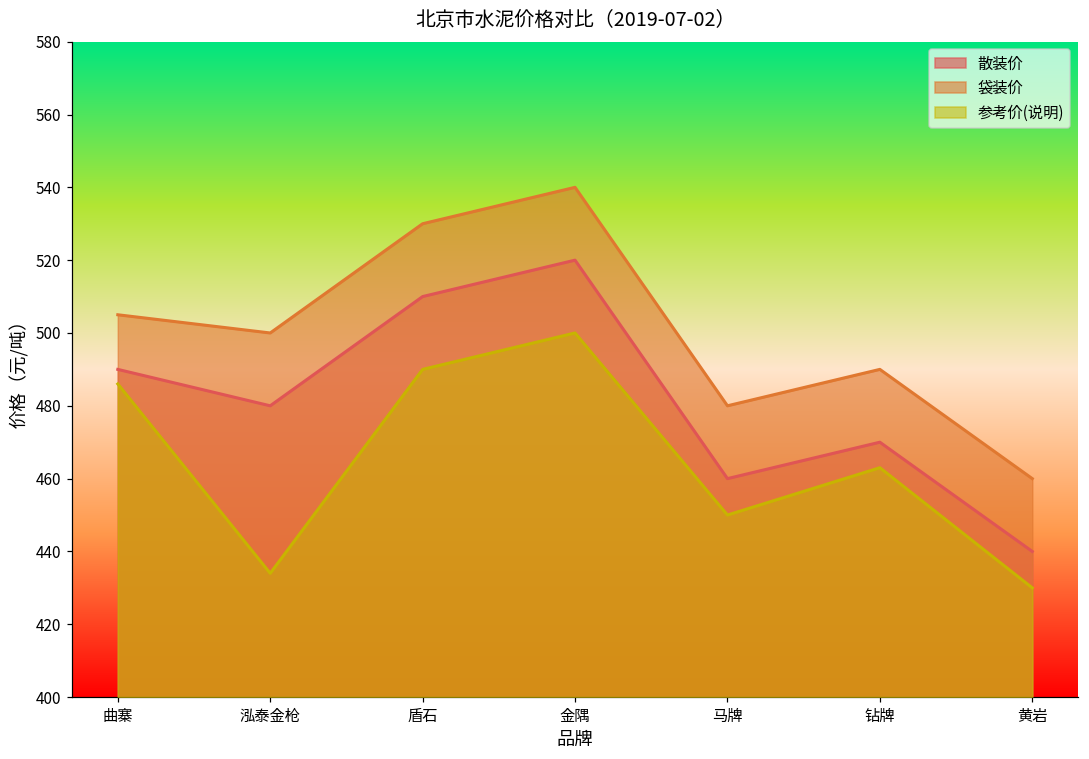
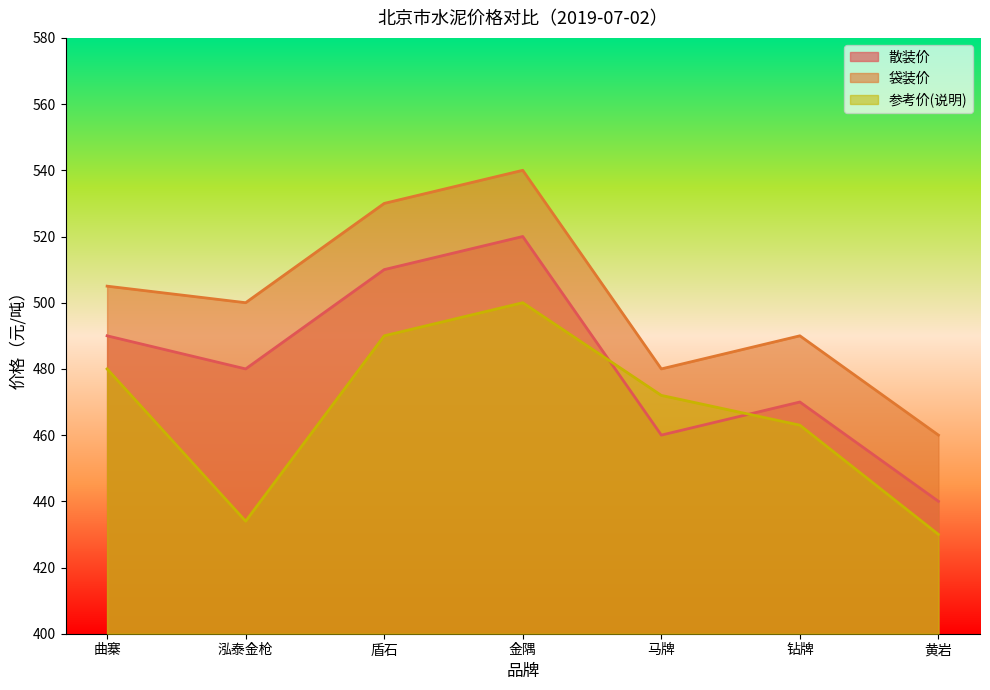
参考价(说明), 曲寨: 486 -> 480
参考价(说明), 马牌: 450 -> 472
